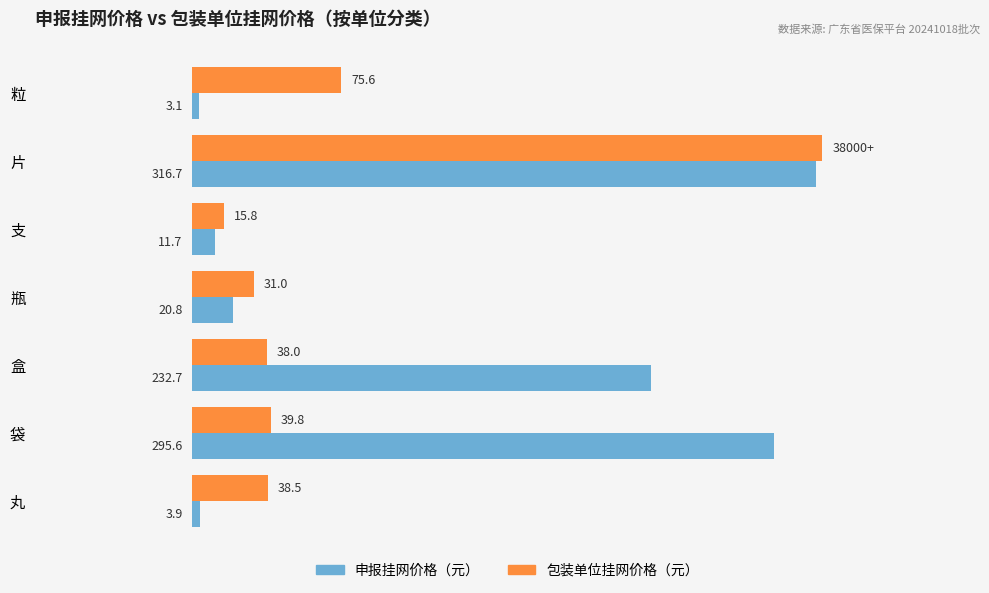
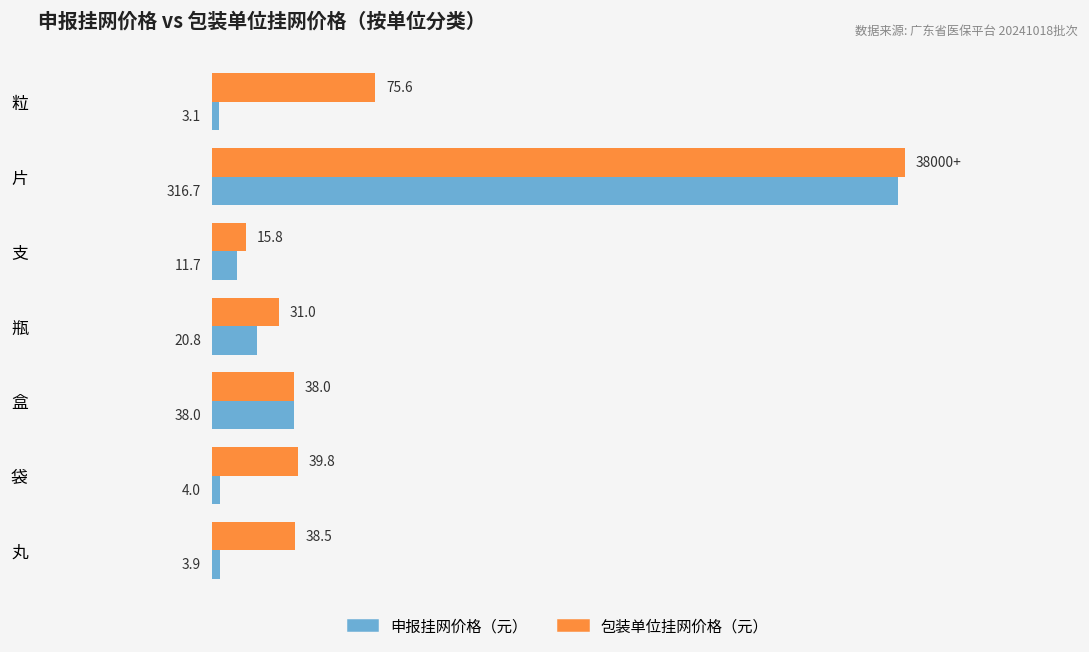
申报挂网价格（元）, 盒: 232.7 -> 38.0
申报挂网价格（元）, 袋: 295.6 -> 4.0
